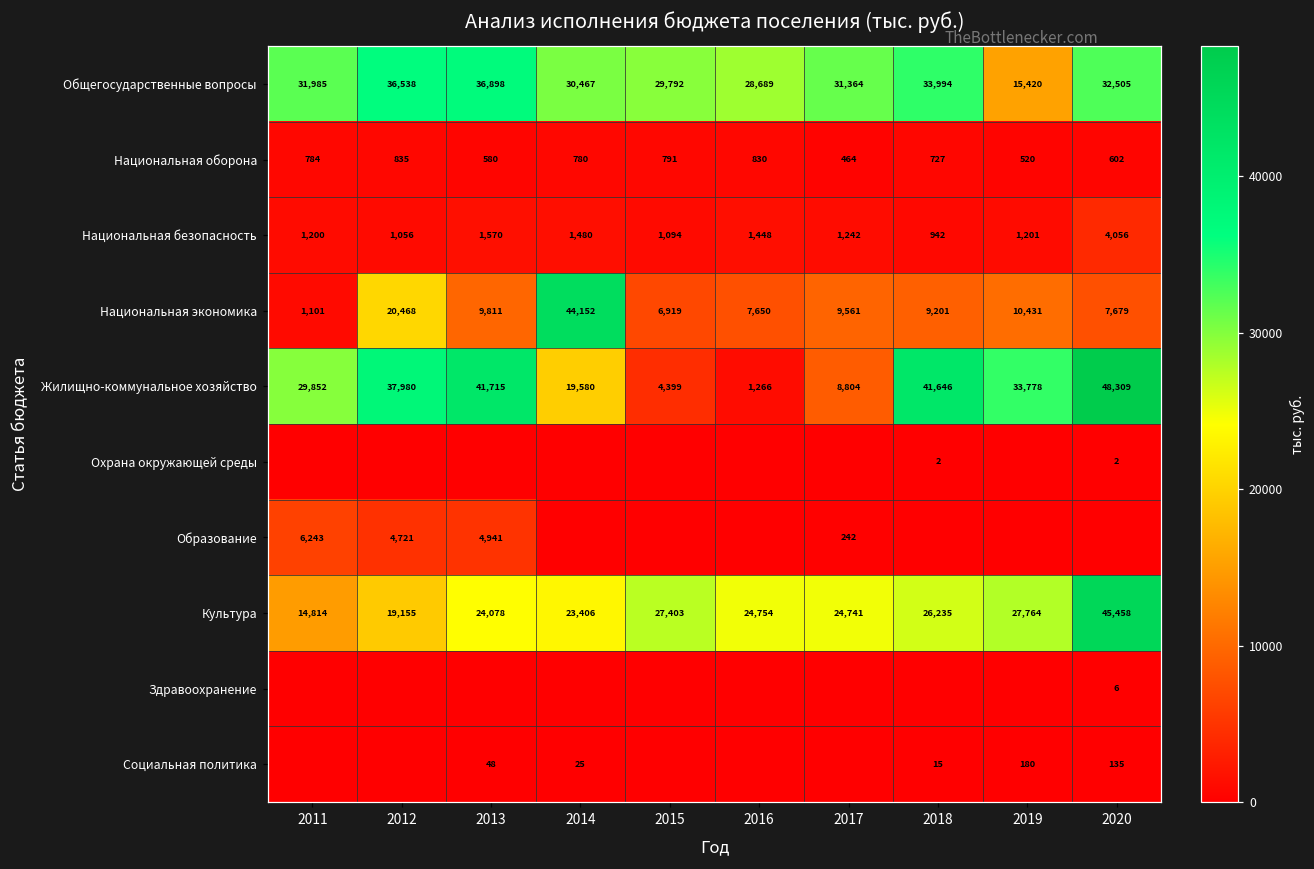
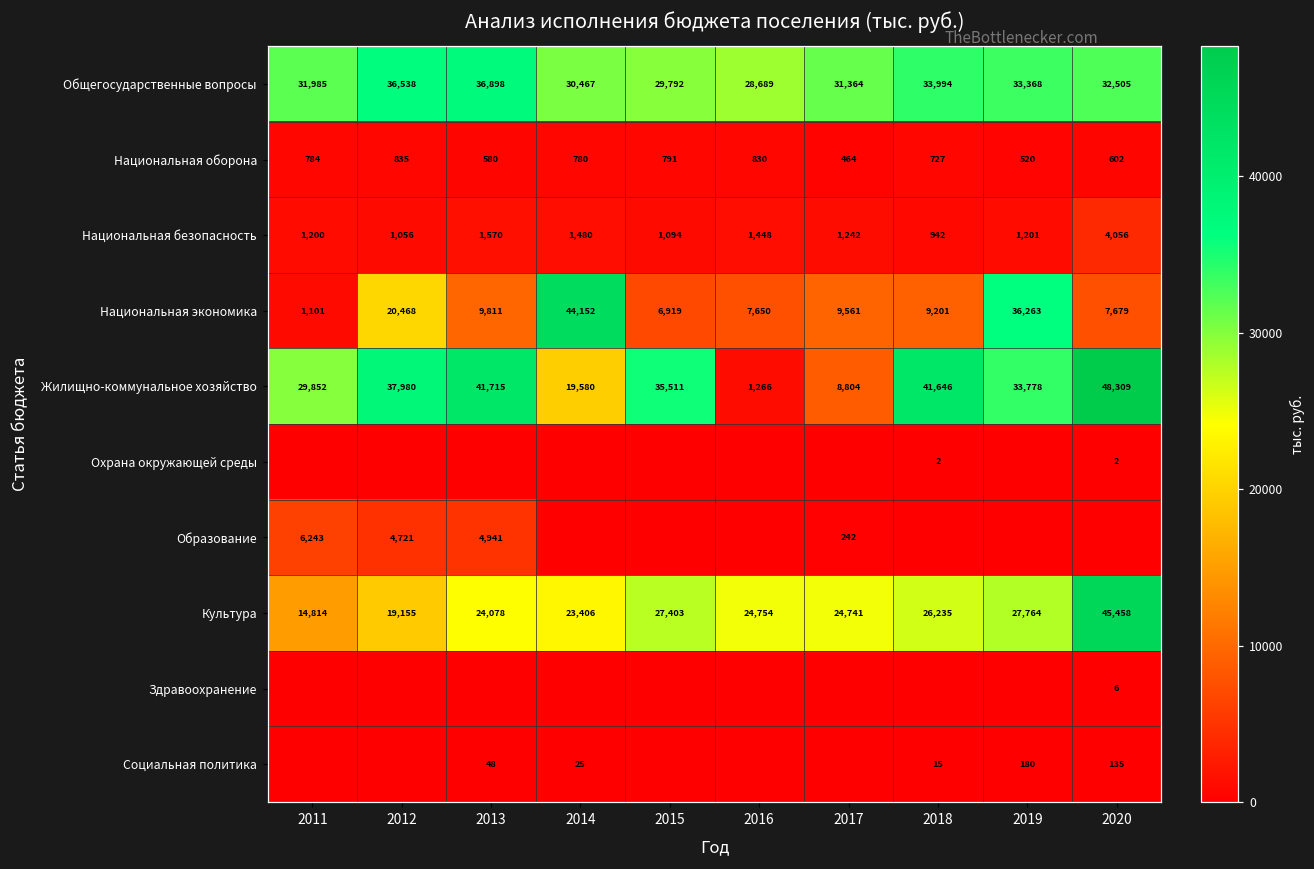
Общегосударственные вопросы, 2019: 15,420 -> 33,368
Национальная экономика, 2019: 10,431 -> 36,263
Жилищно-коммунальное хозяйство, 2015: 4,399 -> 35,511
